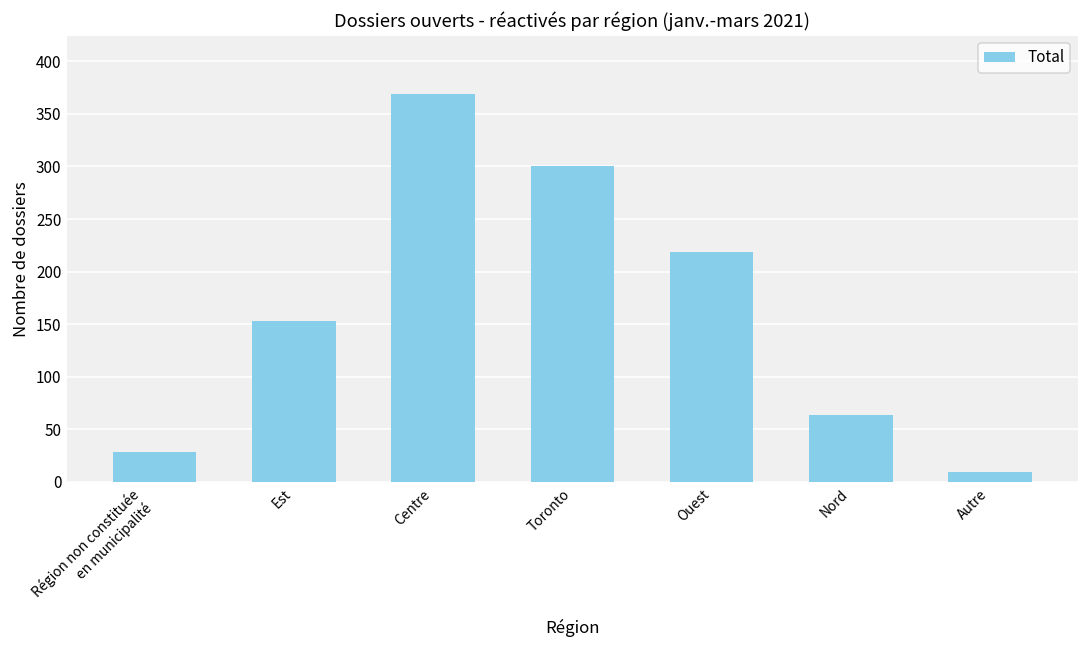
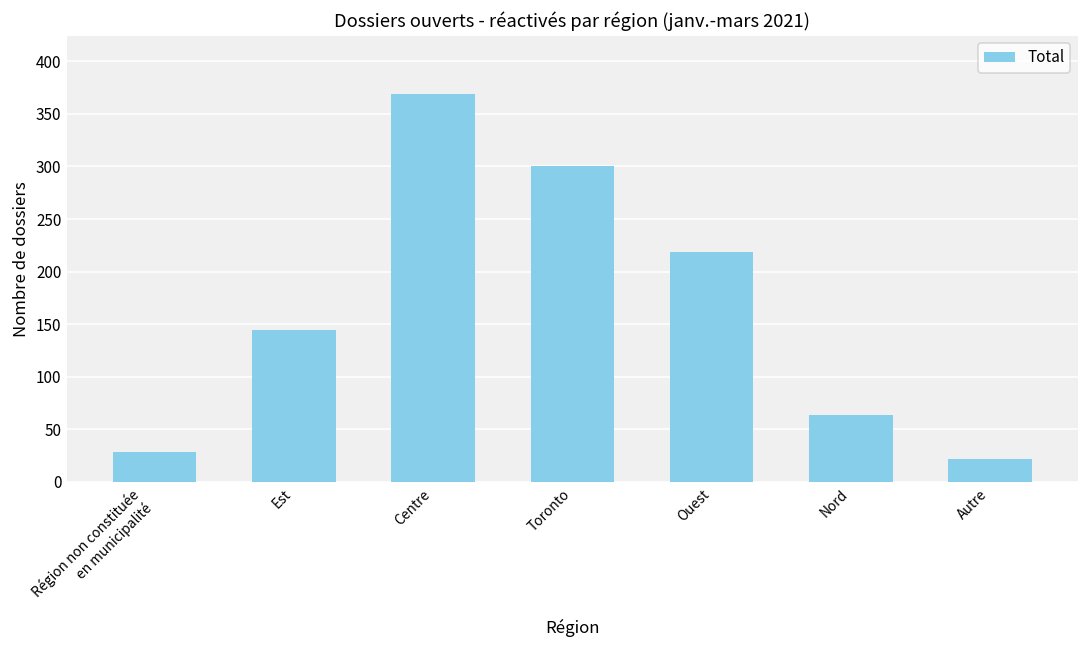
Est: 150 -> 140
Autre: 10 -> 20
